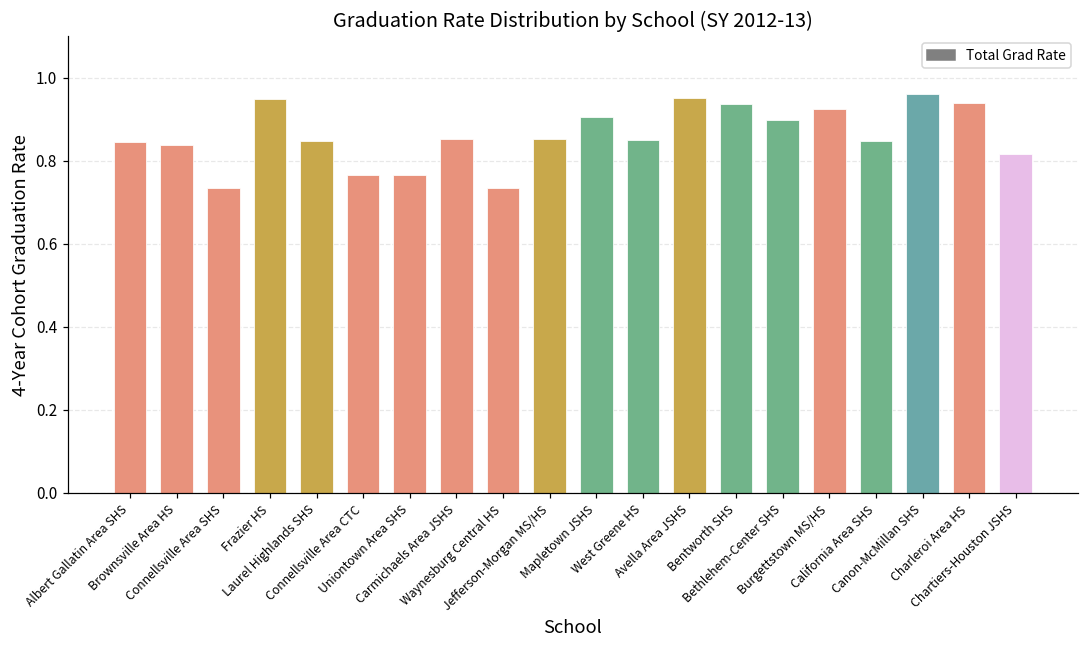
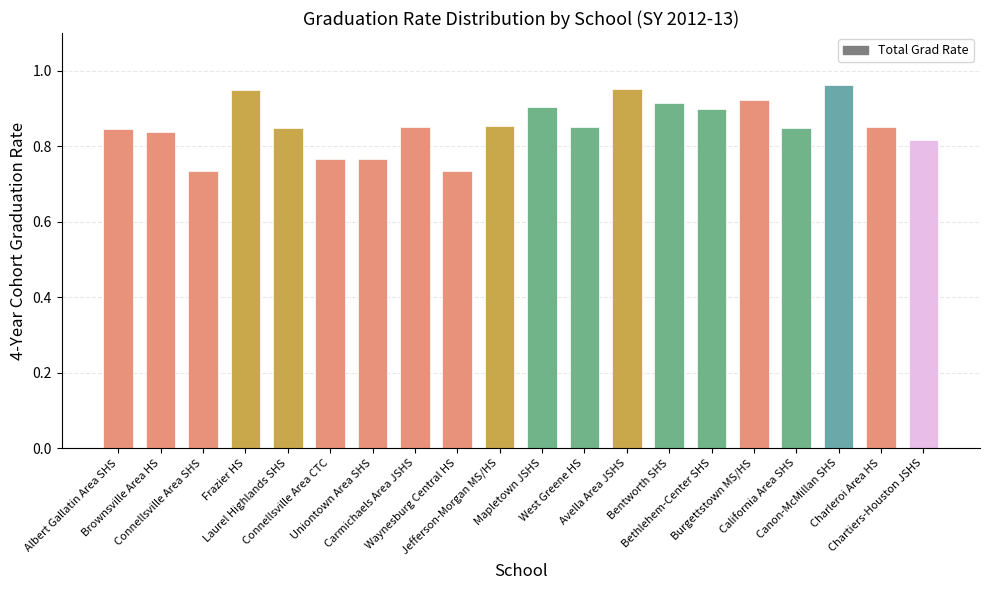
Bentworth SHS: 0.94 -> 0.91
Charleroi Area HS: 0.94 -> 0.85
